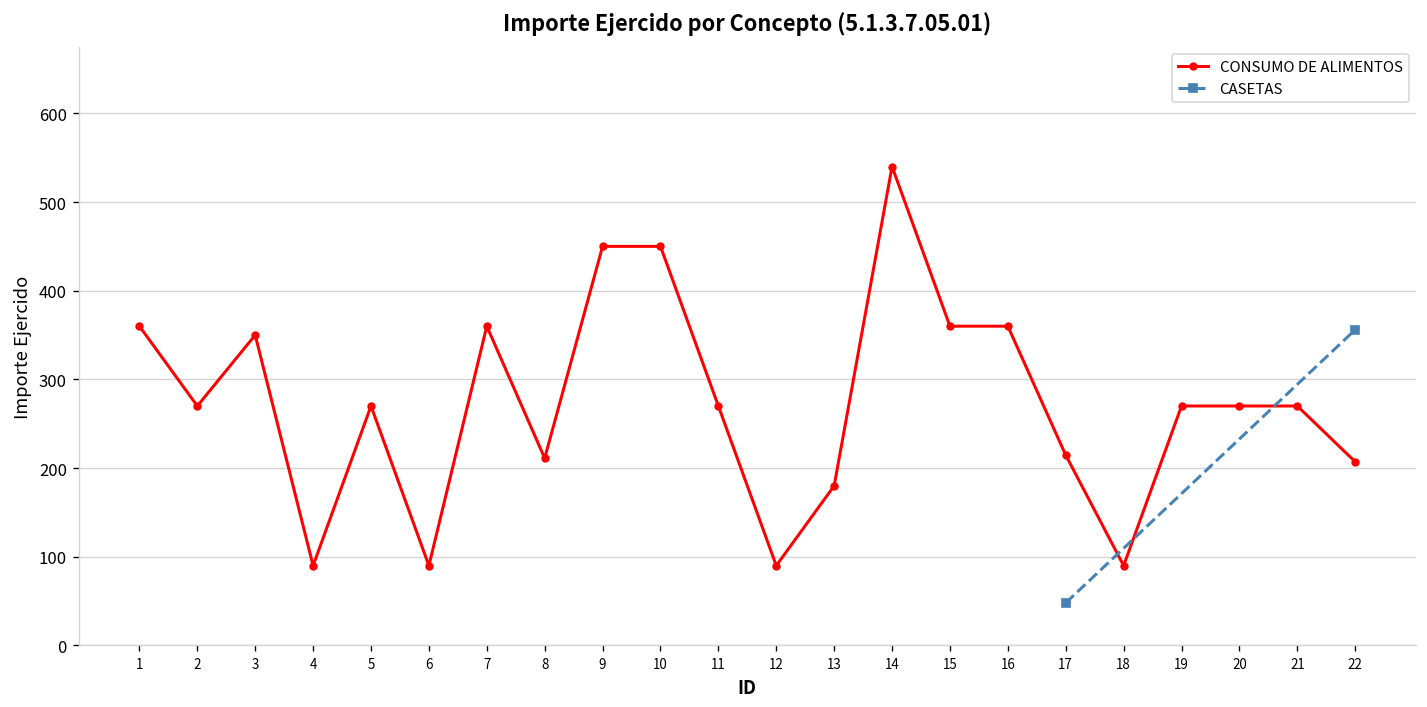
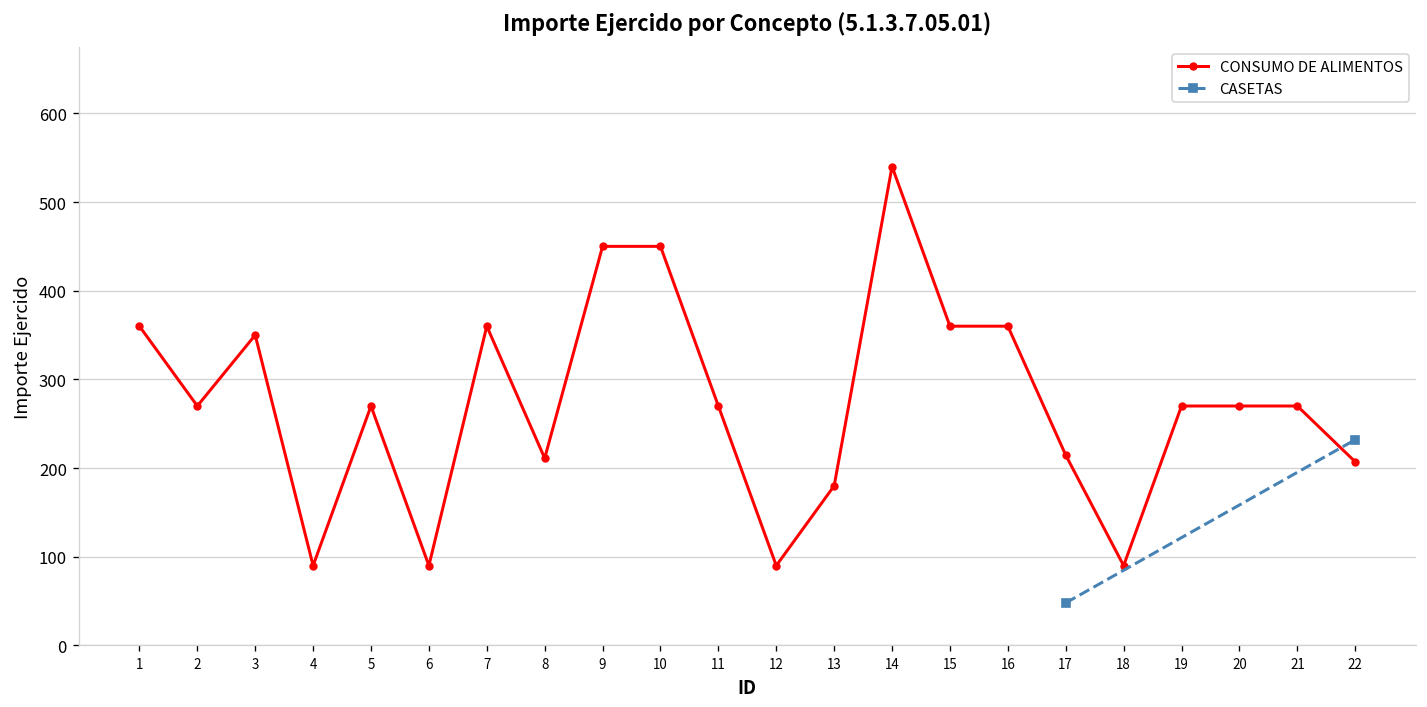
CASETAS, 22: 360 -> 230
